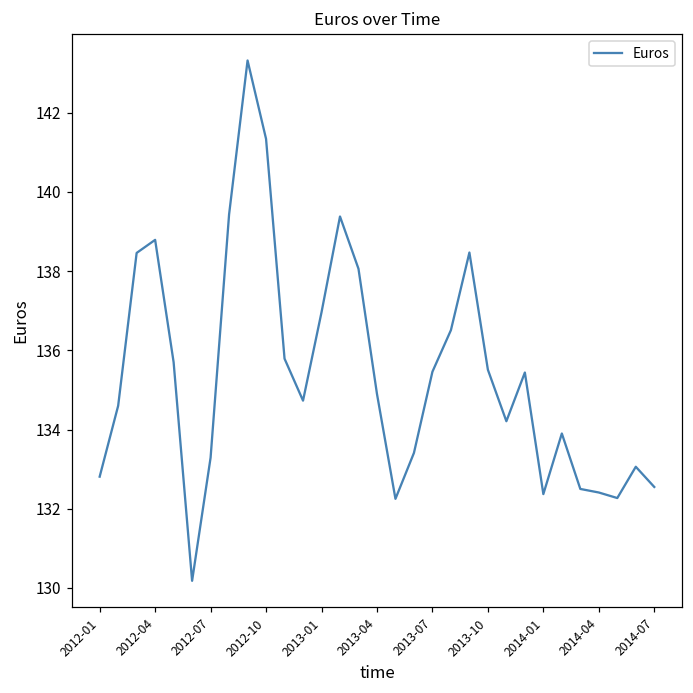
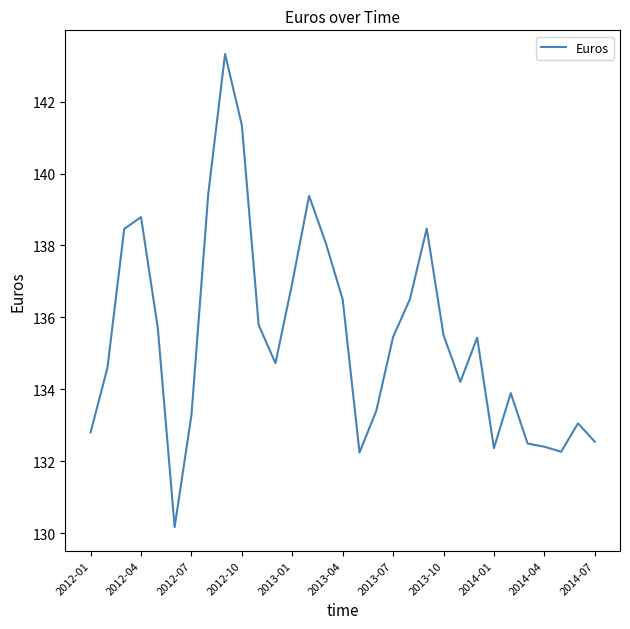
2013-04: 134.9 -> 136.5
